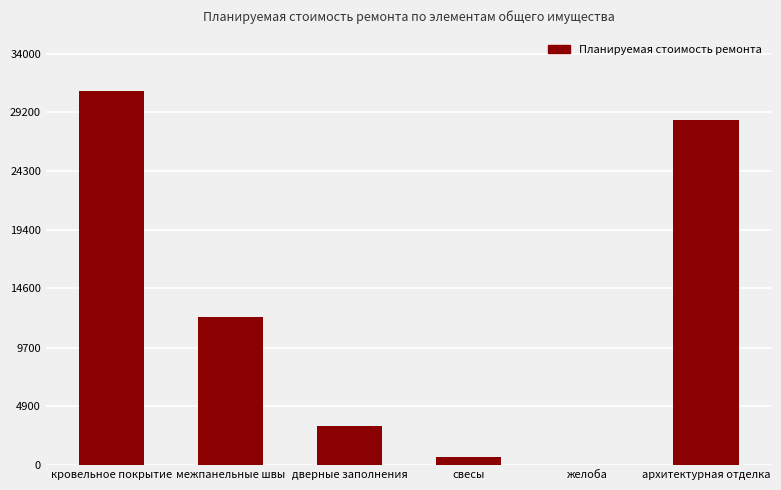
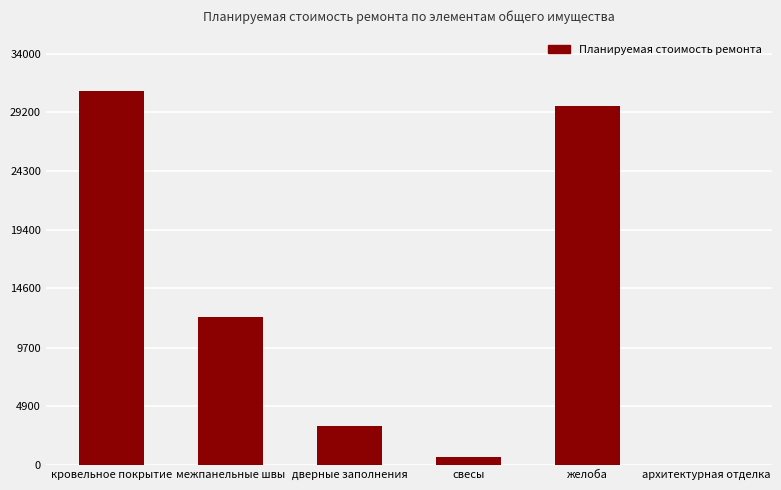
желоба: 0 -> 29700
архитектурная отделка: 28500 -> 0
